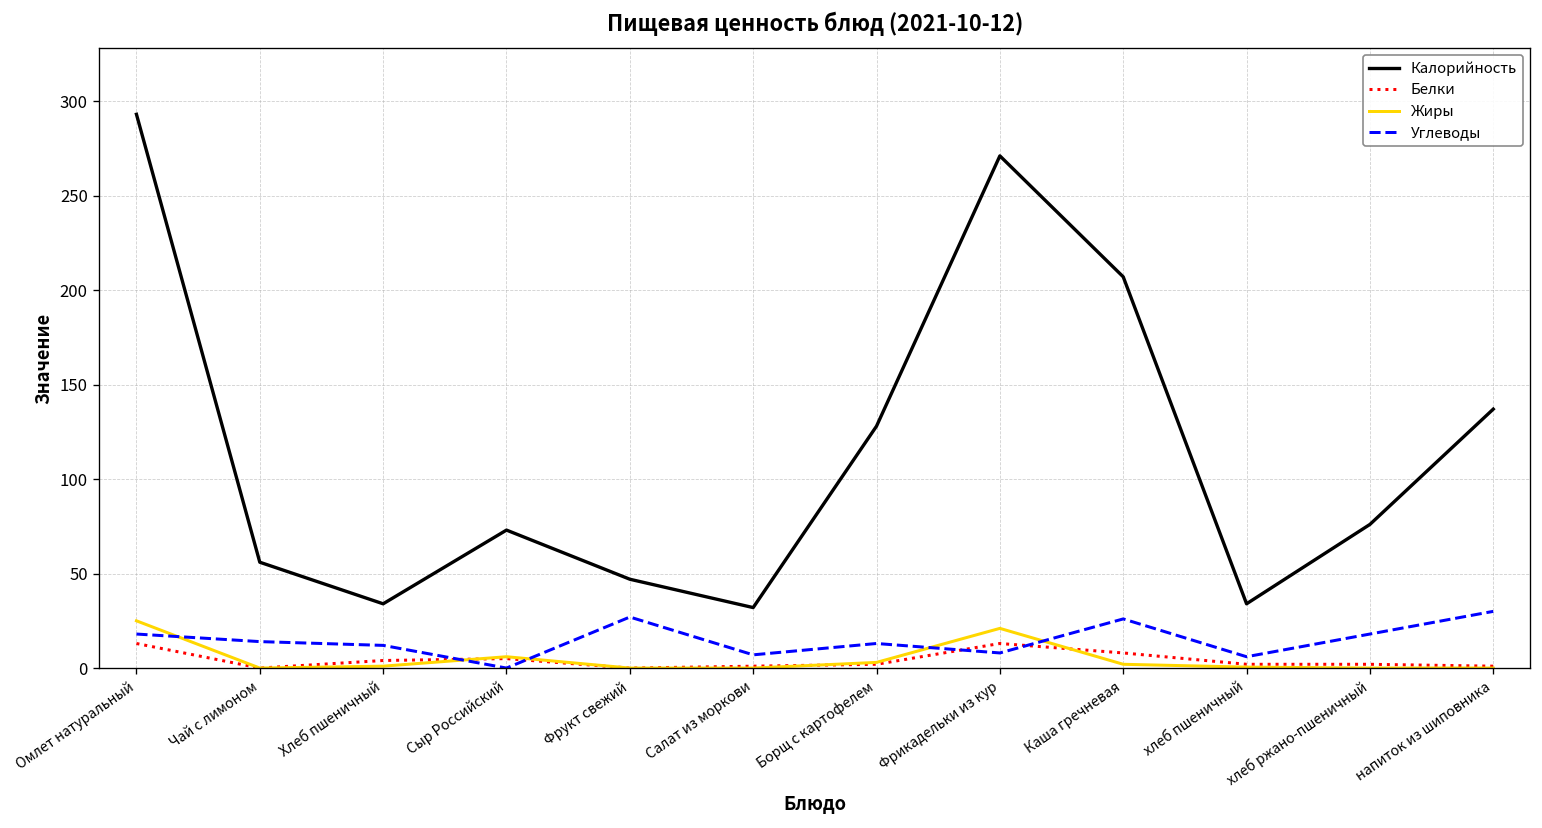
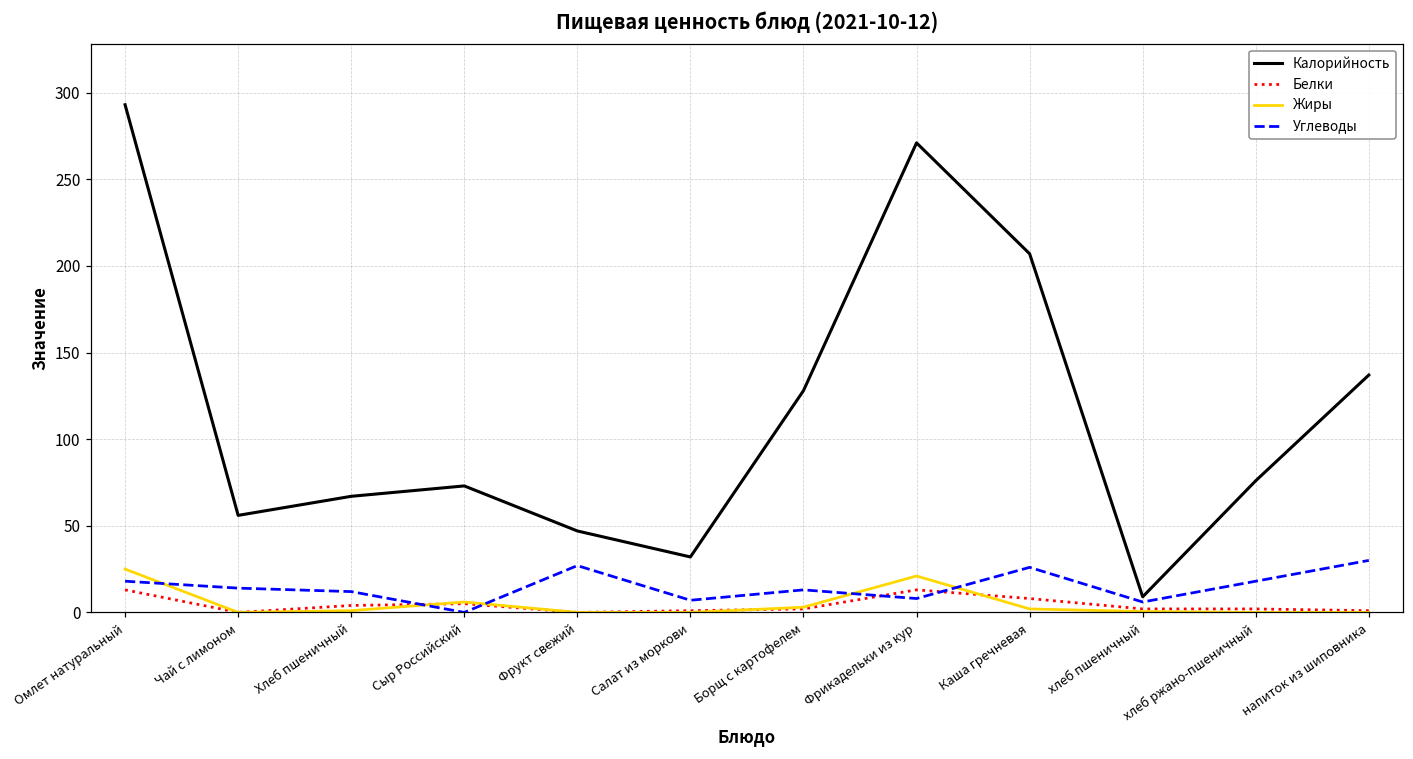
Калорийность, Хлеб пшеничный: 34 -> 67
Калорийность, хлеб пшеничный: 34 -> 9
